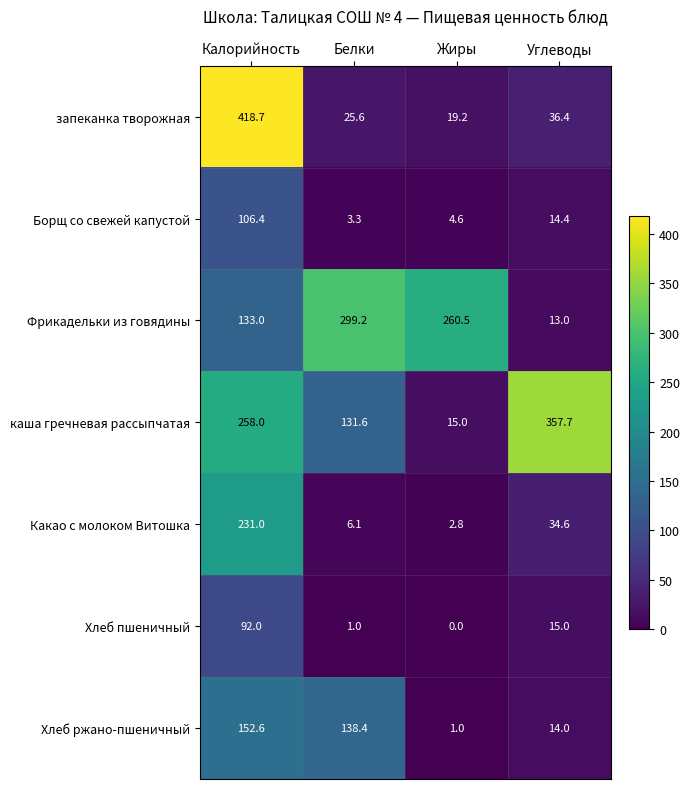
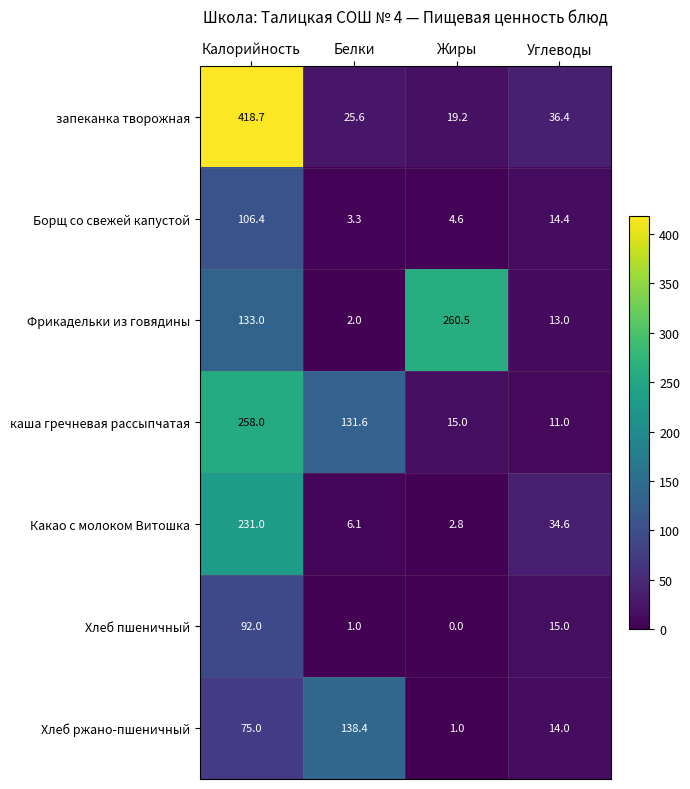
Фрикадельки из говядины, Белки: 299.2 -> 2.0
каша гречневая рассыпчатая, Углеводы: 357.7 -> 11.0
Хлеб ржано-пшеничный, Калорийность: 152.6 -> 75.0
